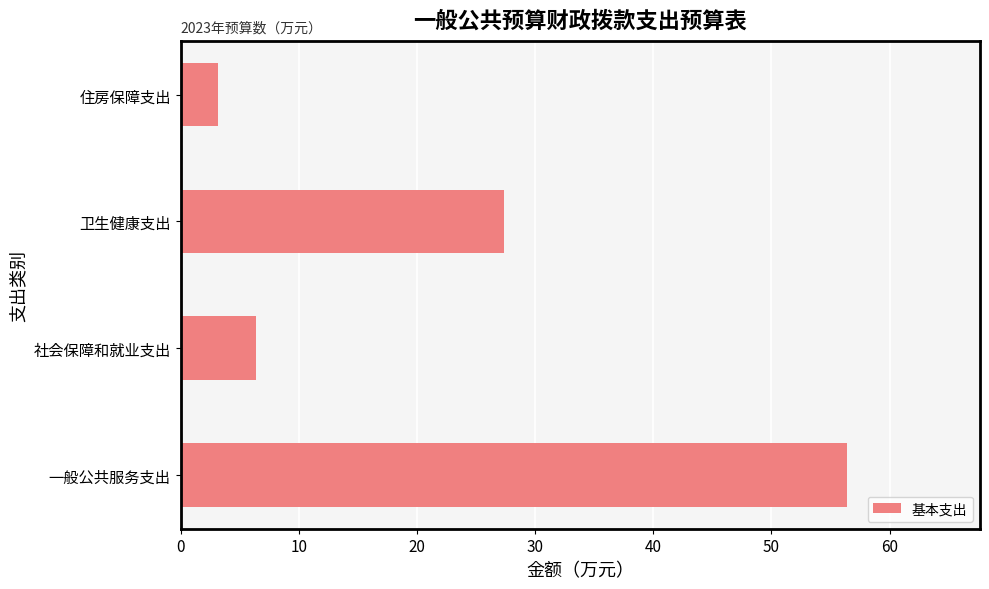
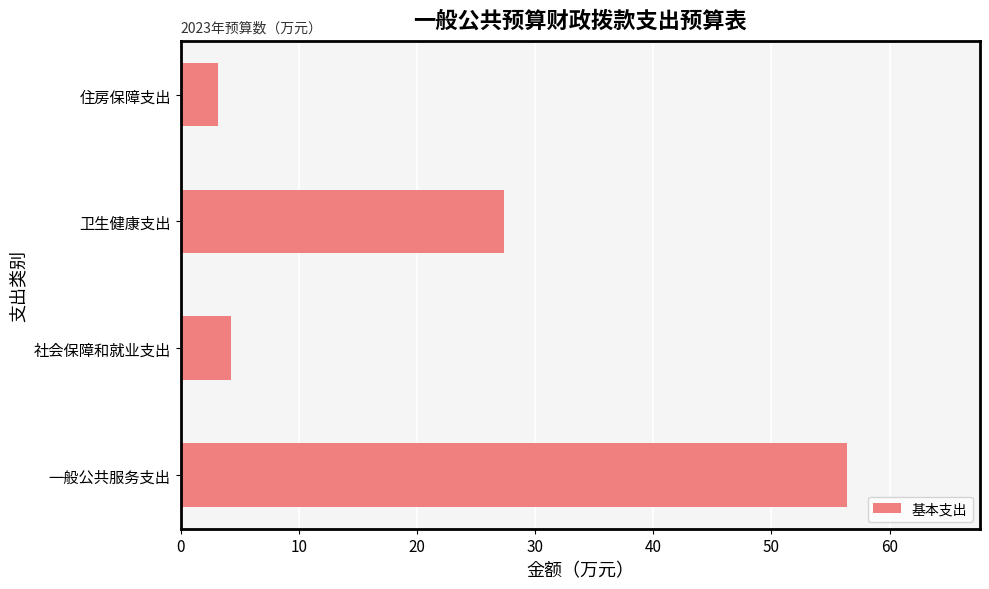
社会保障和就业支出: 6.4 -> 4.3
